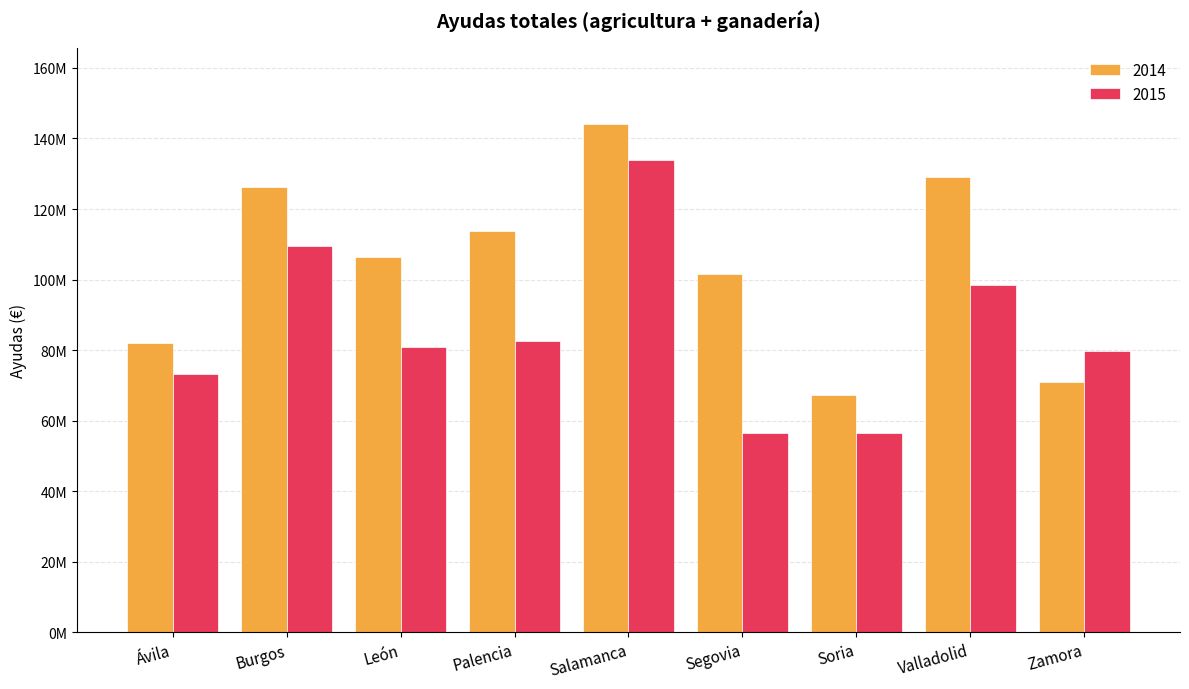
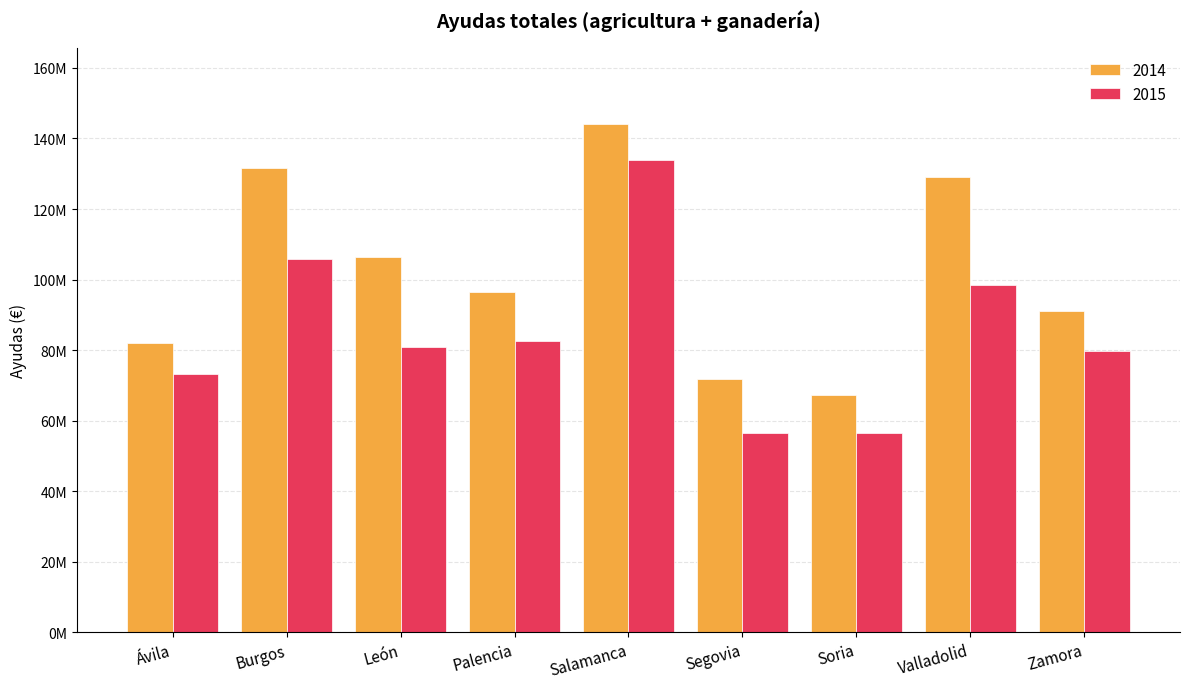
2014, Burgos: 126000000 -> 132000000
2015, Burgos: 110000000 -> 106000000
2014, Palencia: 114000000 -> 96000000
2014, Segovia: 102000000 -> 72000000
2014, Zamora: 71000000 -> 91000000
